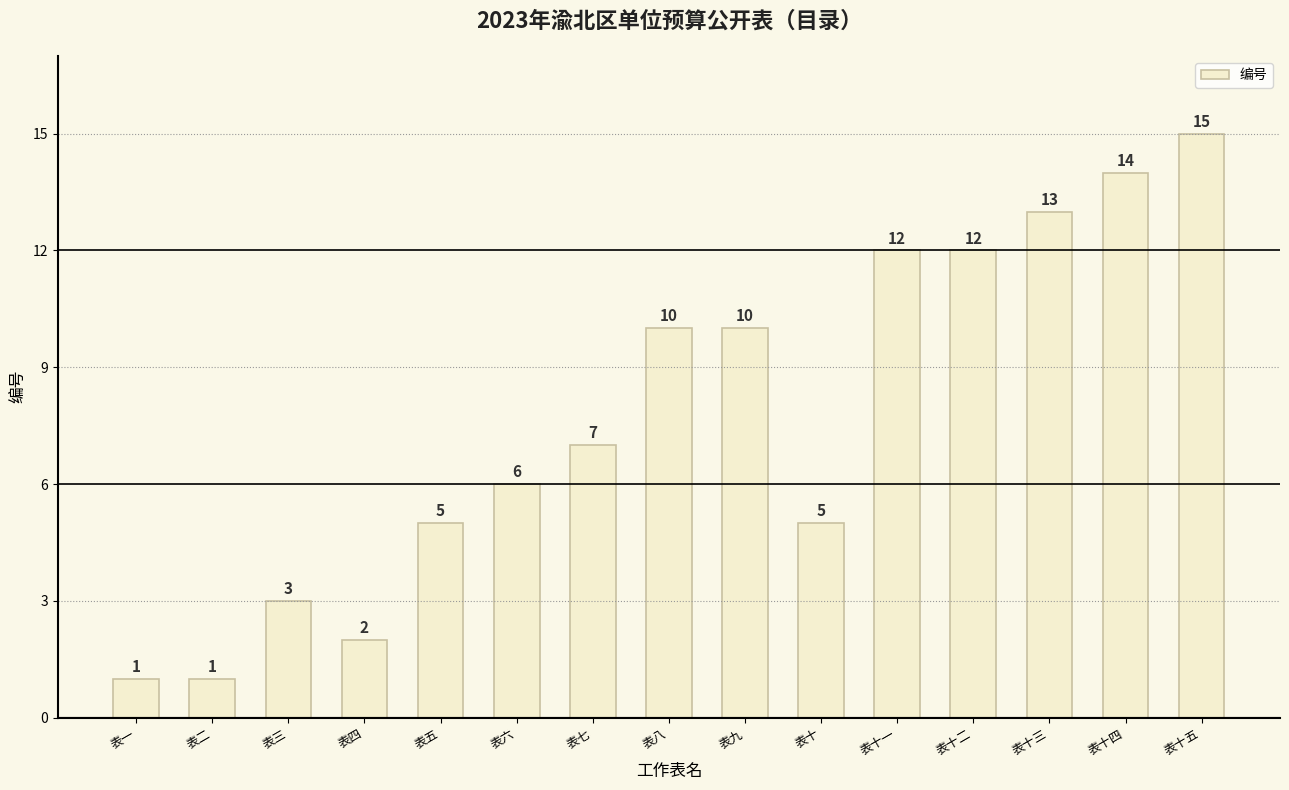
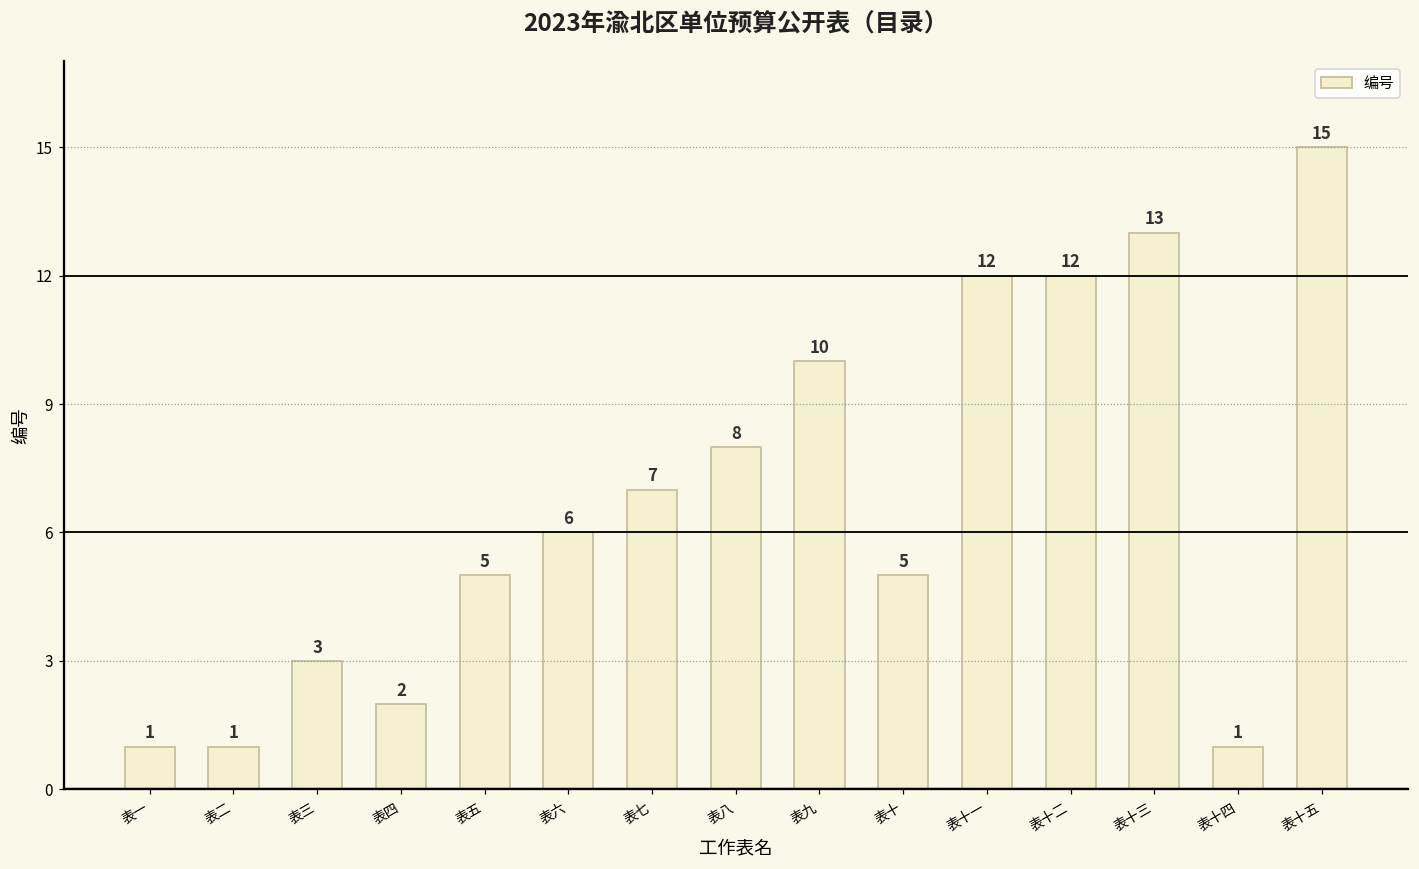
表八: 10 -> 8
表十四: 14 -> 1
